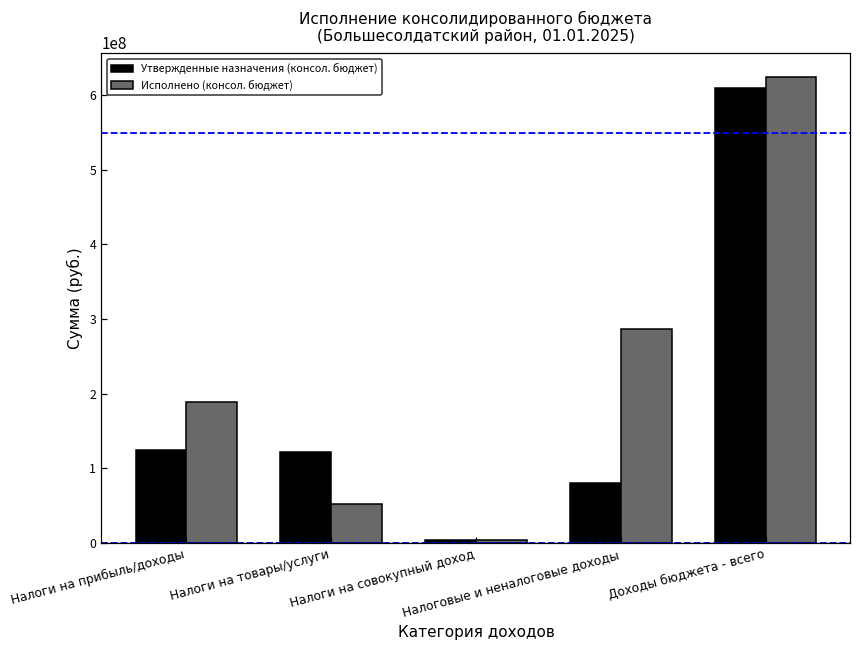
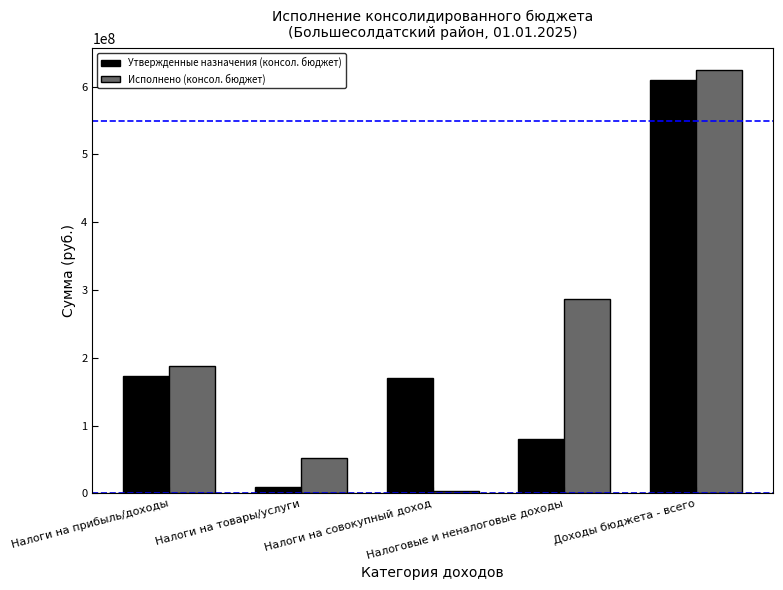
Утвержденные назначения (консол. бюджет), Налоги на прибыль/доходы: 120000000 -> 170000000
Утвержденные назначения (консол. бюджет), Налоги на товары/услуги: 120000000 -> 10000000
Утвержденные назначения (консол. бюджет), Налоги на совокупный доход: 0 -> 170000000
